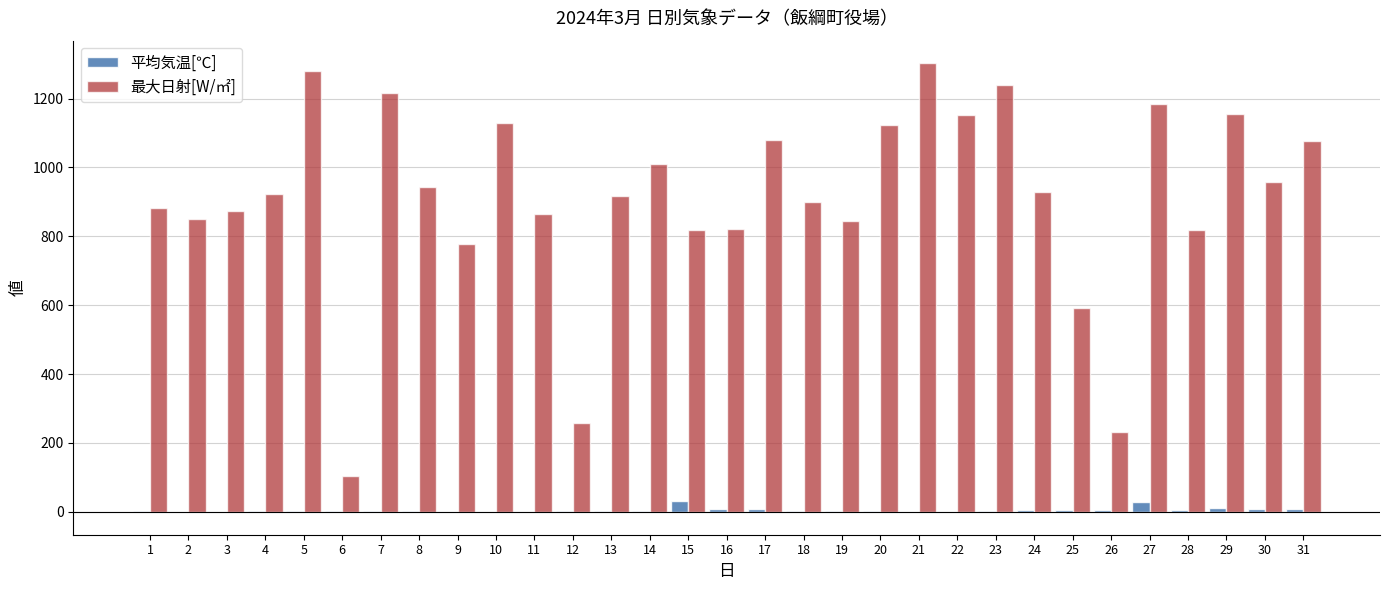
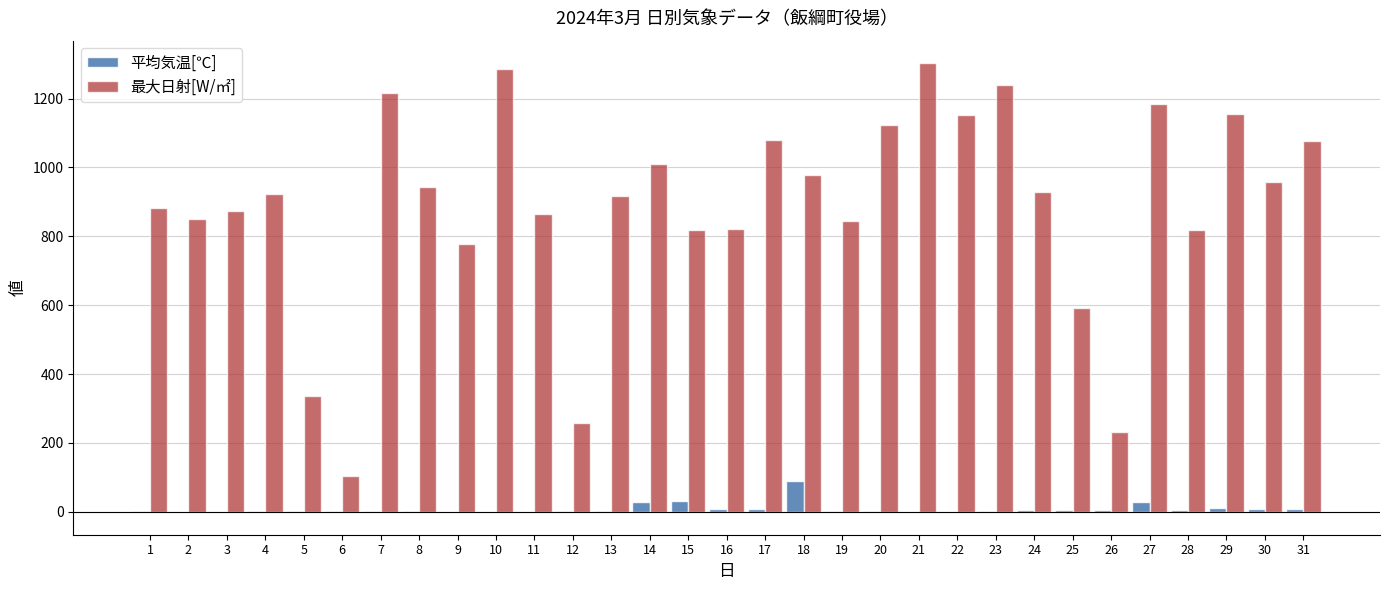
最大日射[W/㎡], 5: 1280 -> 340
最大日射[W/㎡], 10: 1130 -> 1290
平均気温[℃], 14: 0 -> 30
平均気温[℃], 18: 0 -> 90
最大日射[W/㎡], 18: 900 -> 980
